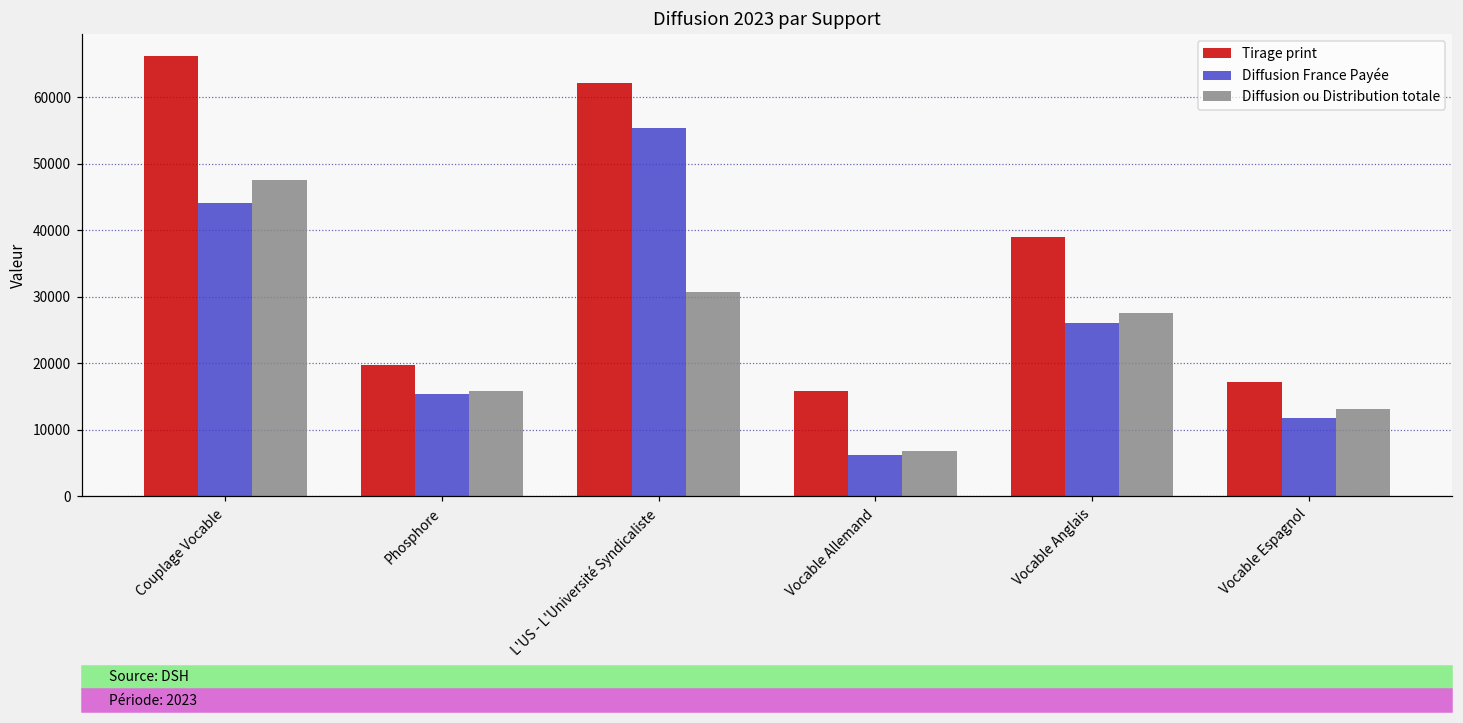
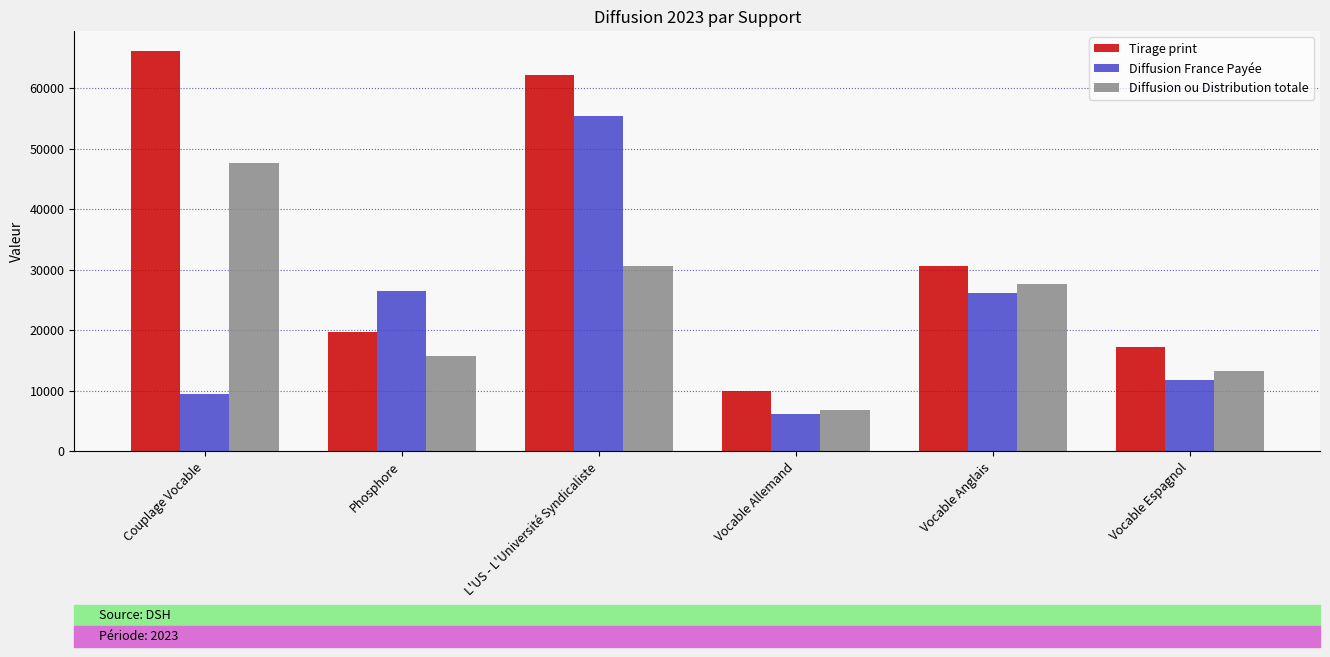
Diffusion France Payée, Couplage Vocable: 44000 -> 9000
Diffusion France Payée, Phosphore: 15000 -> 26000
Tirage print, Vocable Allemand: 16000 -> 10000
Tirage print, Vocable Anglais: 39000 -> 31000
